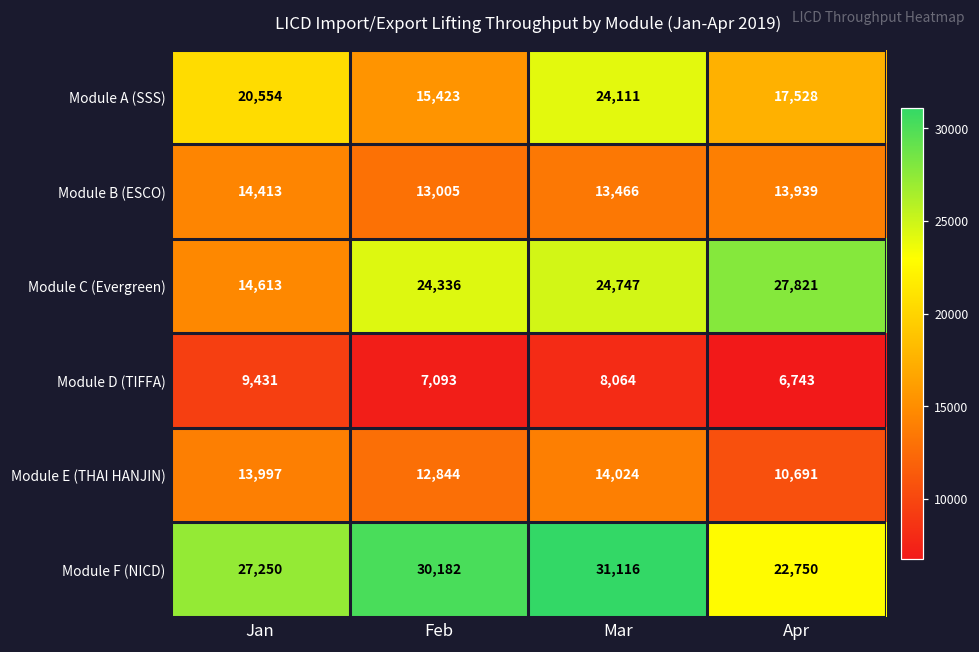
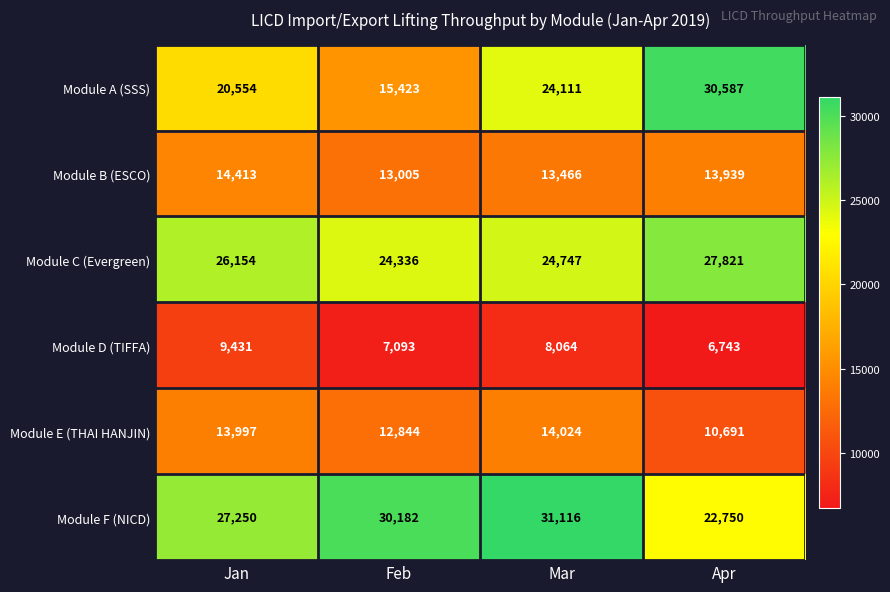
Module A (SSS), Apr: 17,528 -> 30,587
Module C (Evergreen), Jan: 14,613 -> 26,154
